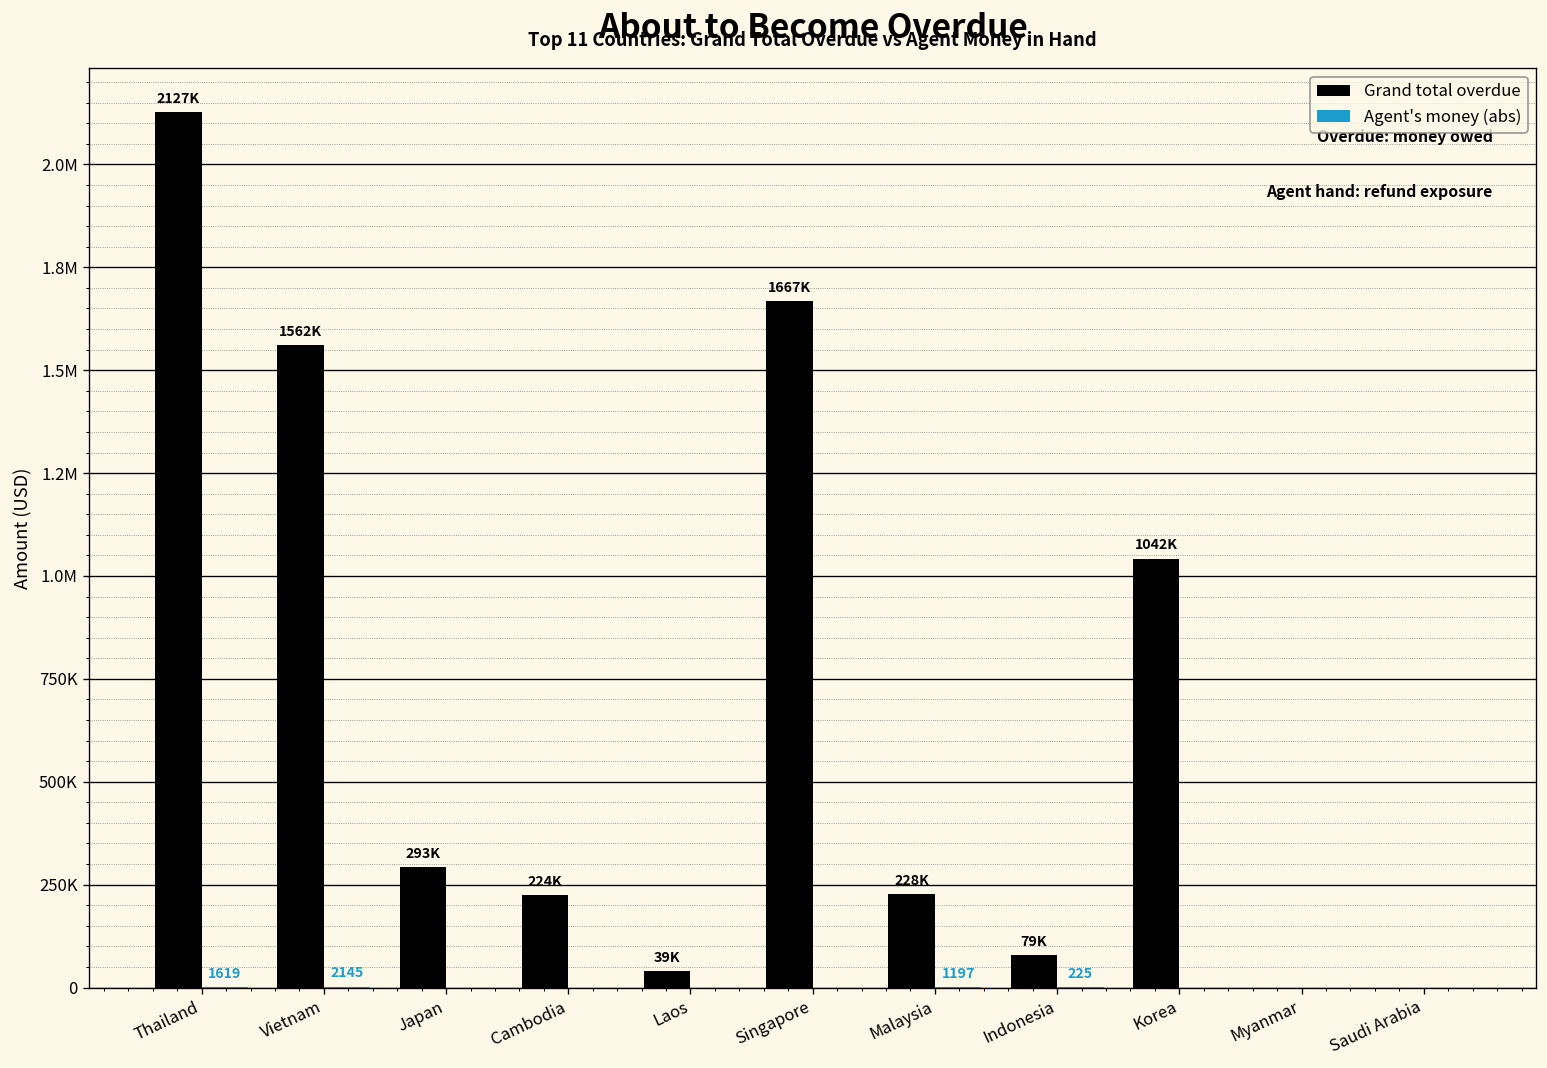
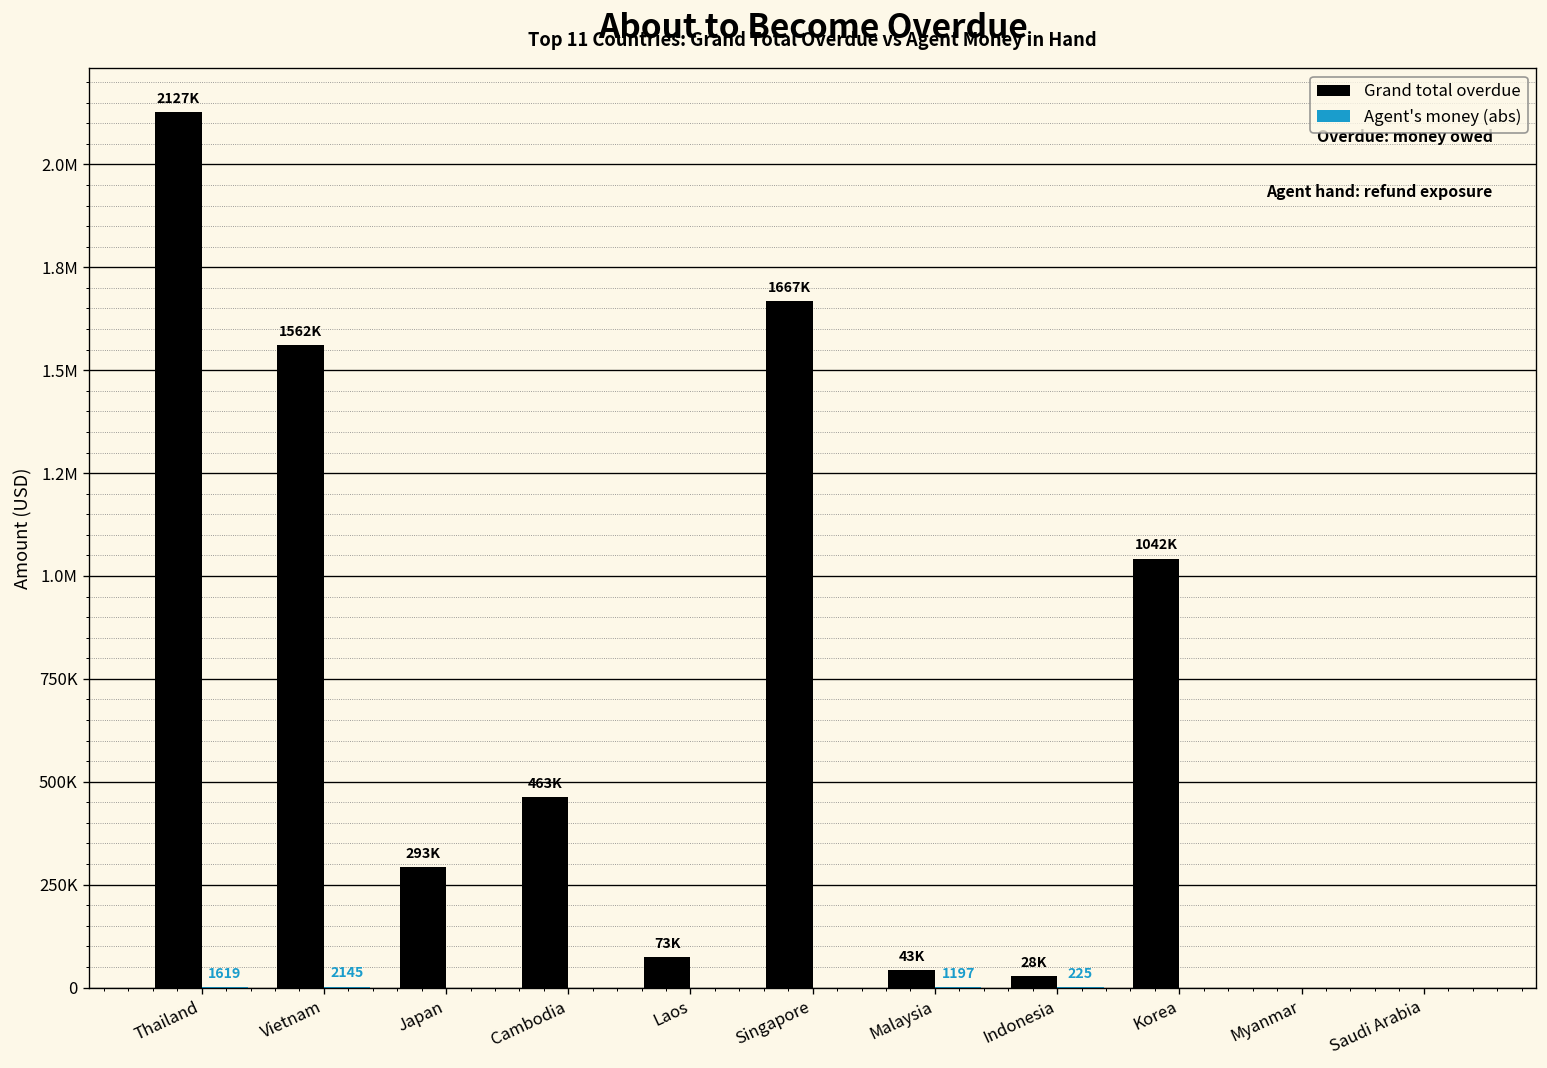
Grand total overdue, Cambodia: 224K -> 463K
Grand total overdue, Laos: 39K -> 73K
Grand total overdue, Malaysia: 228K -> 43K
Grand total overdue, Indonesia: 79K -> 28K
